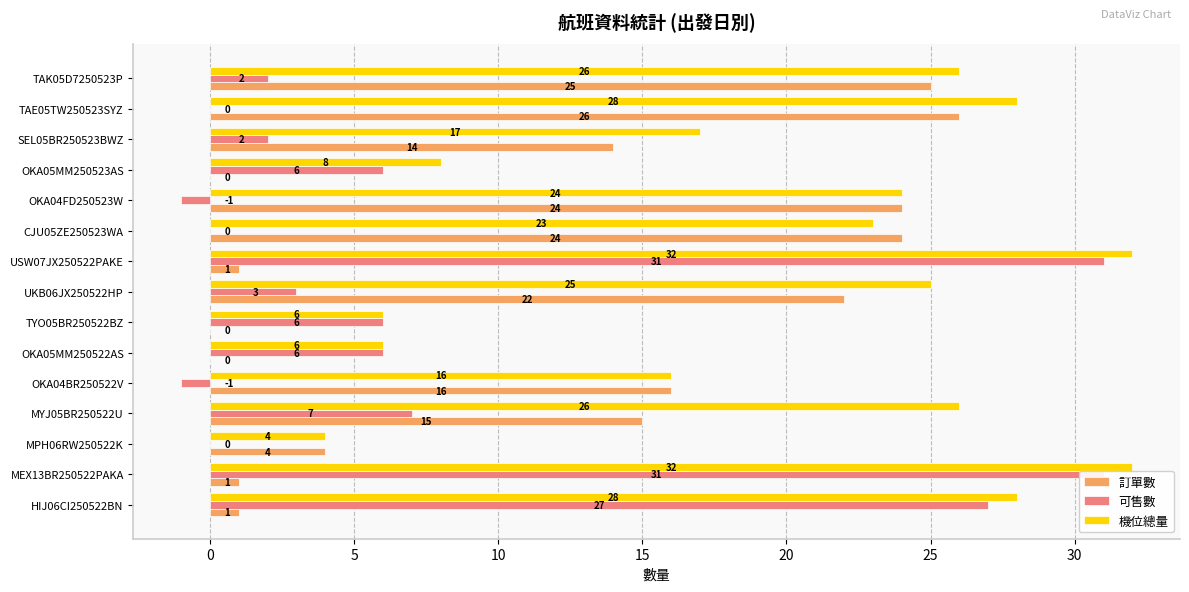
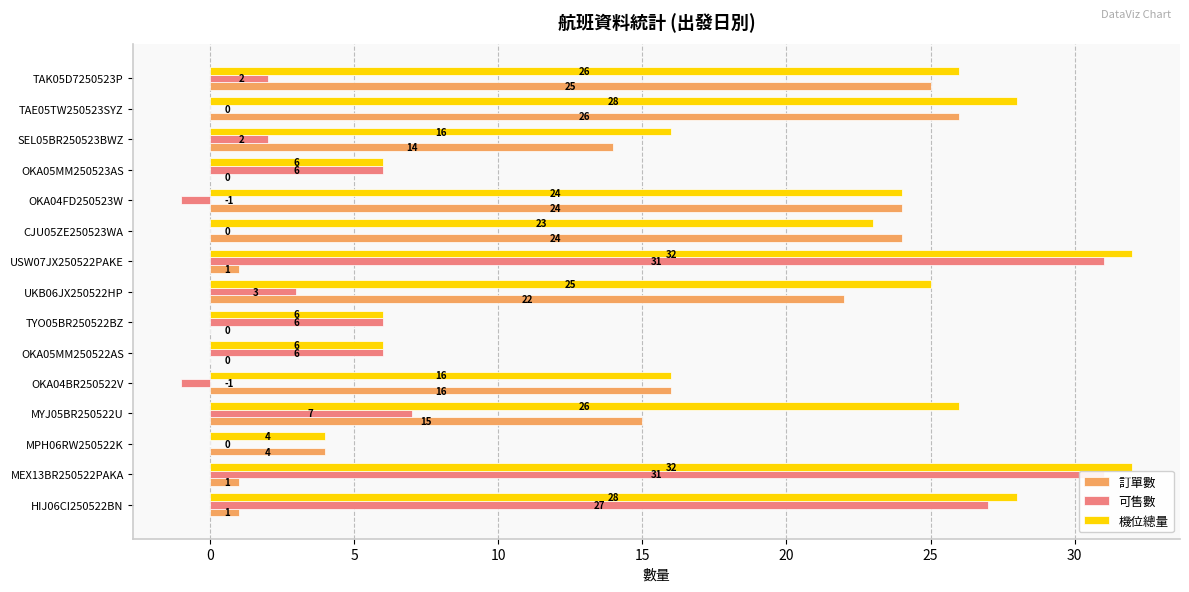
機位總量, SEL05BR250523BWZ: 17 -> 16
機位總量, OKA05MM250523AS: 8 -> 6
